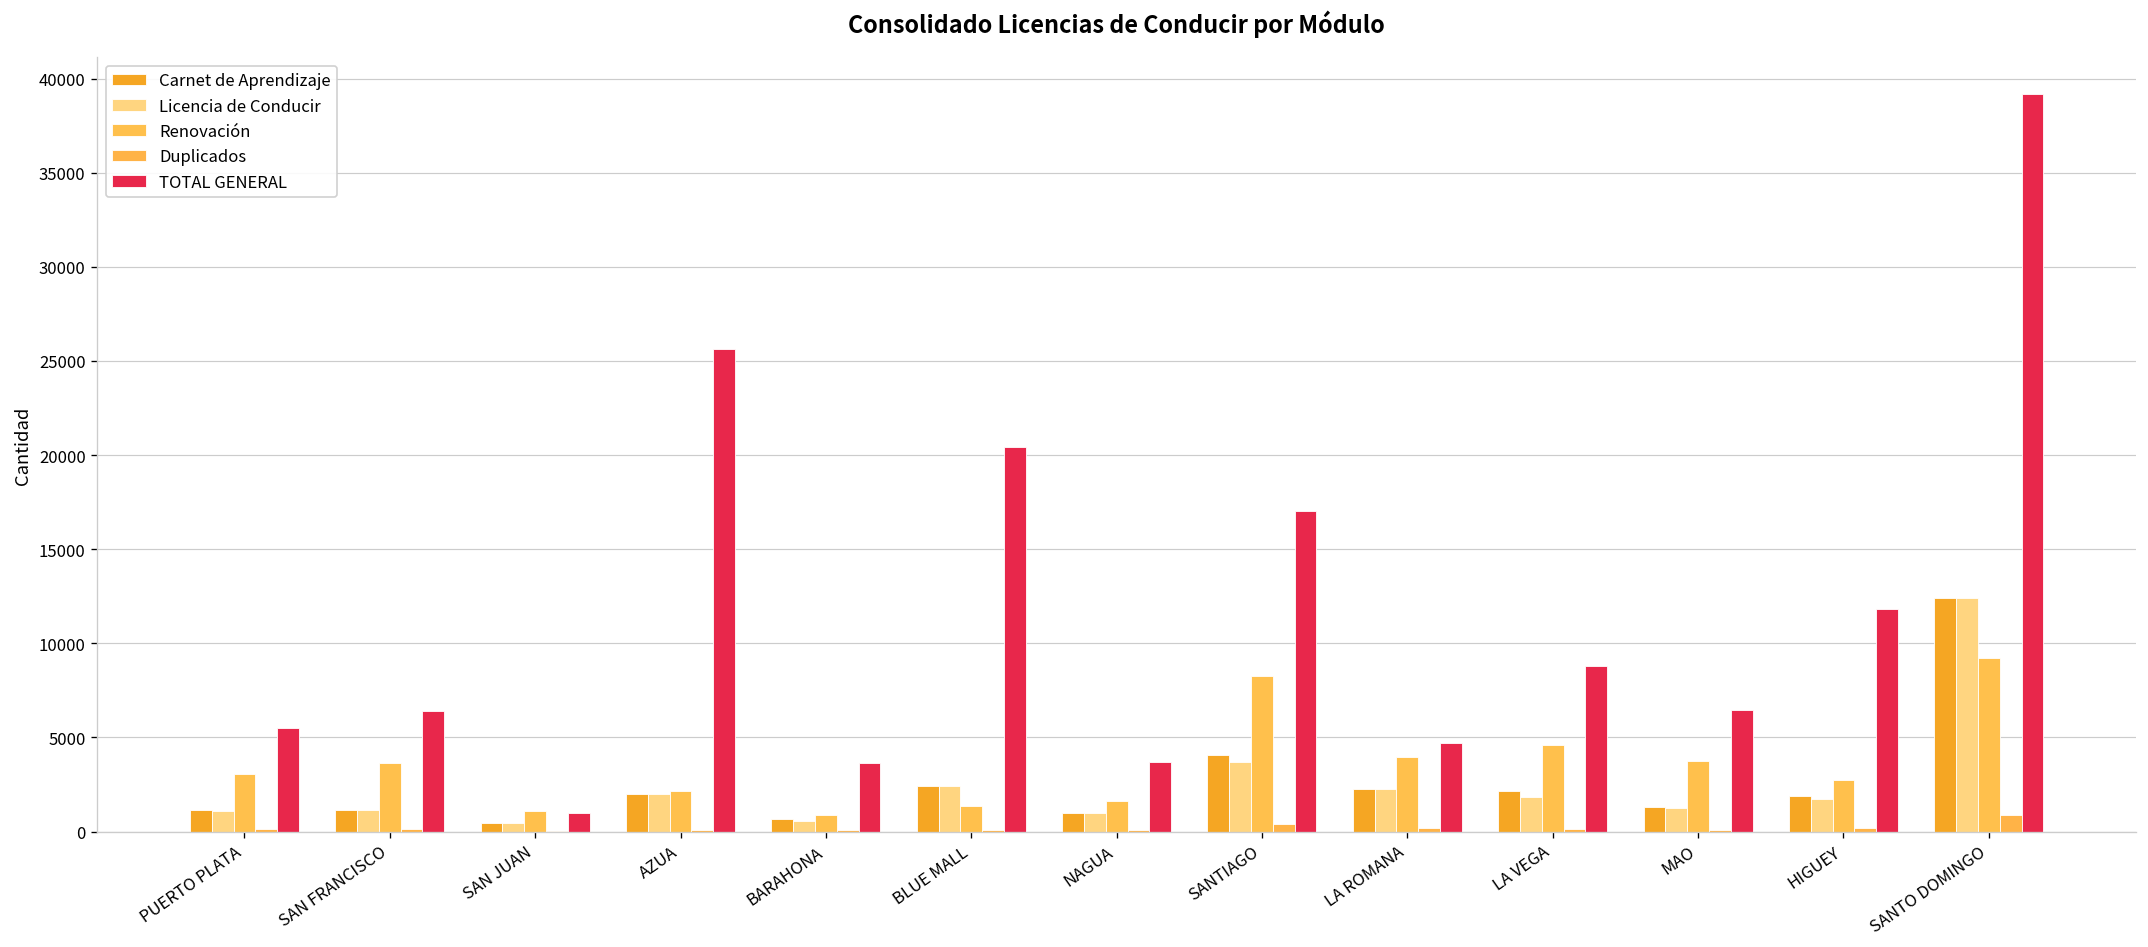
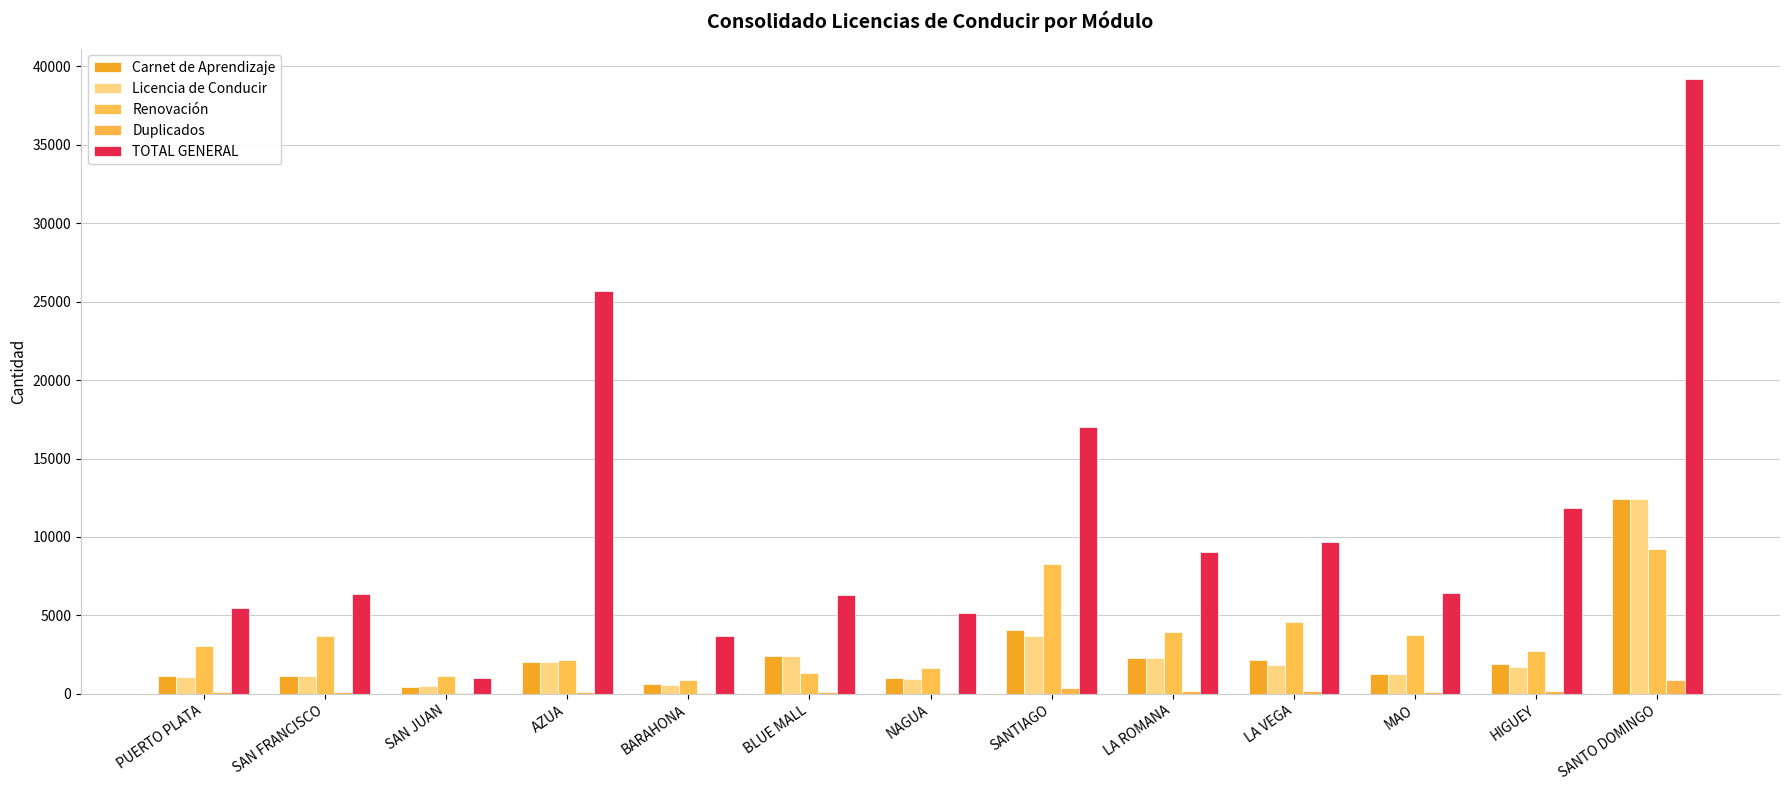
TOTAL GENERAL, BLUE MALL: 20400 -> 6300
TOTAL GENERAL, NAGUA: 3700 -> 5100
TOTAL GENERAL, LA ROMANA: 4700 -> 9000
TOTAL GENERAL, LA VEGA: 8800 -> 9700
